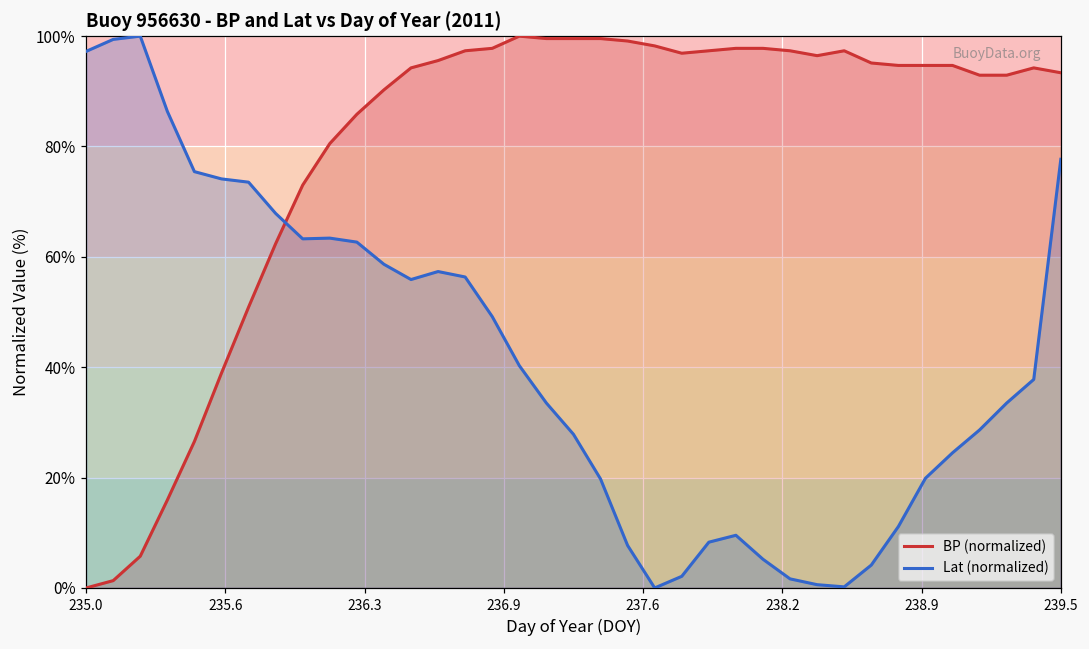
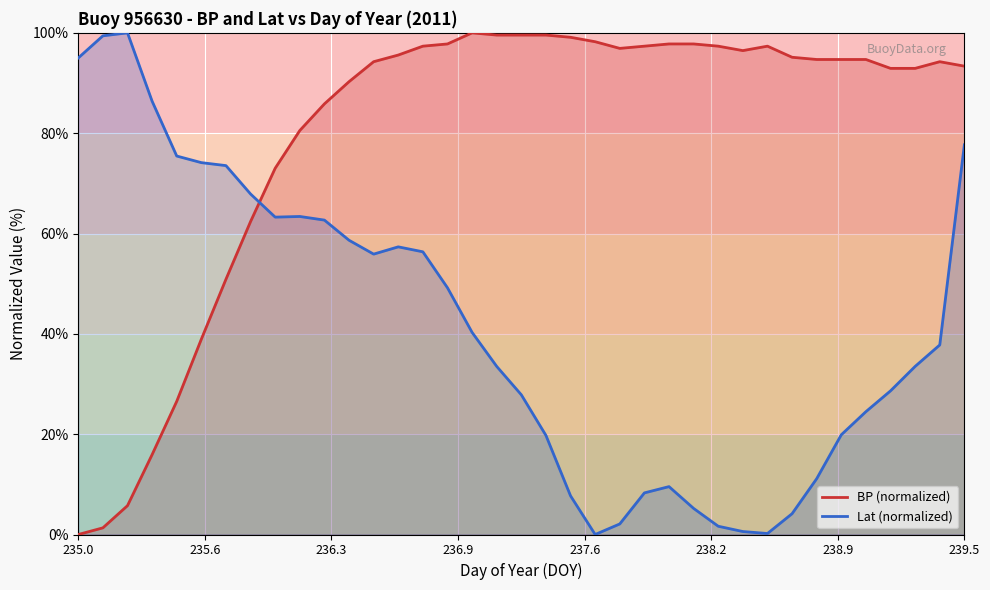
Lat (normalized), 235.0: 97% -> 95%
